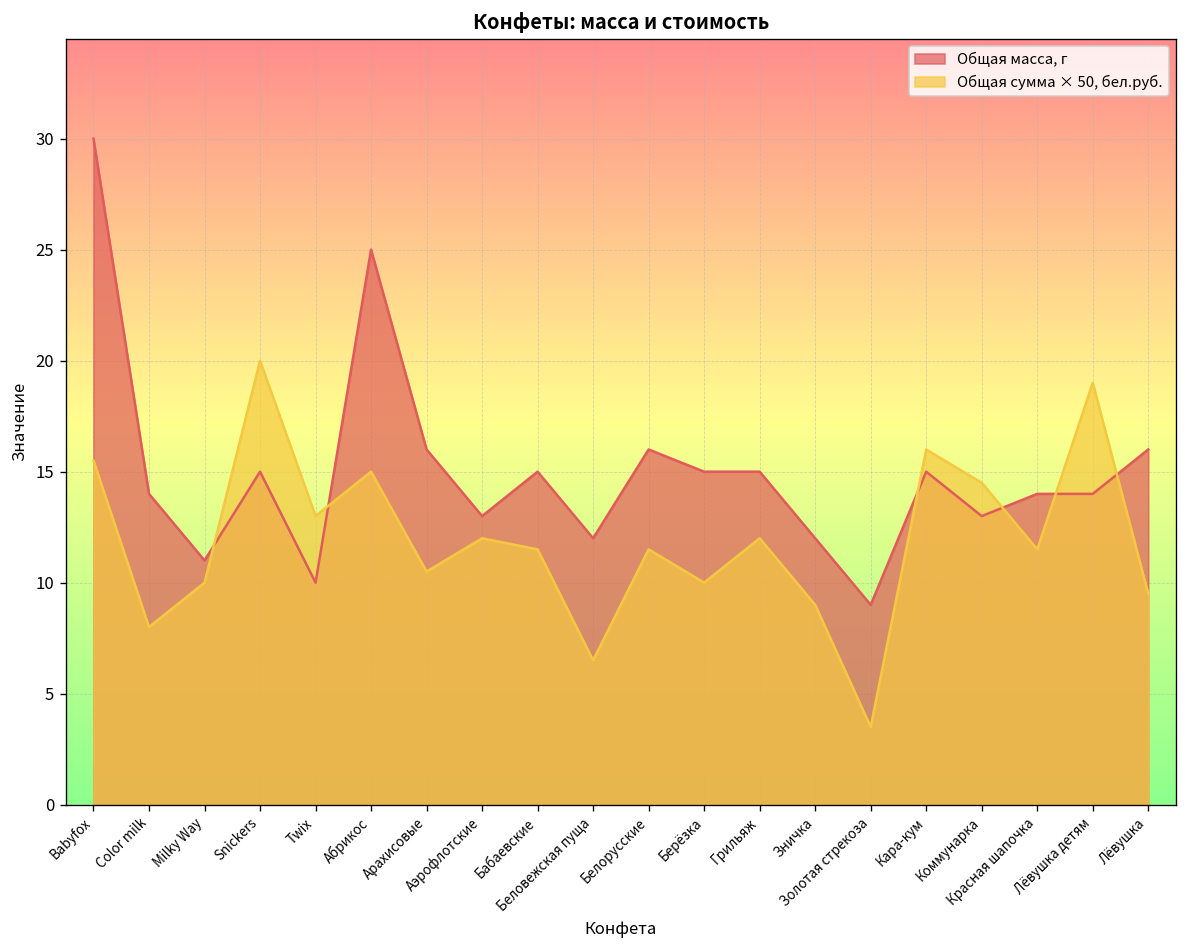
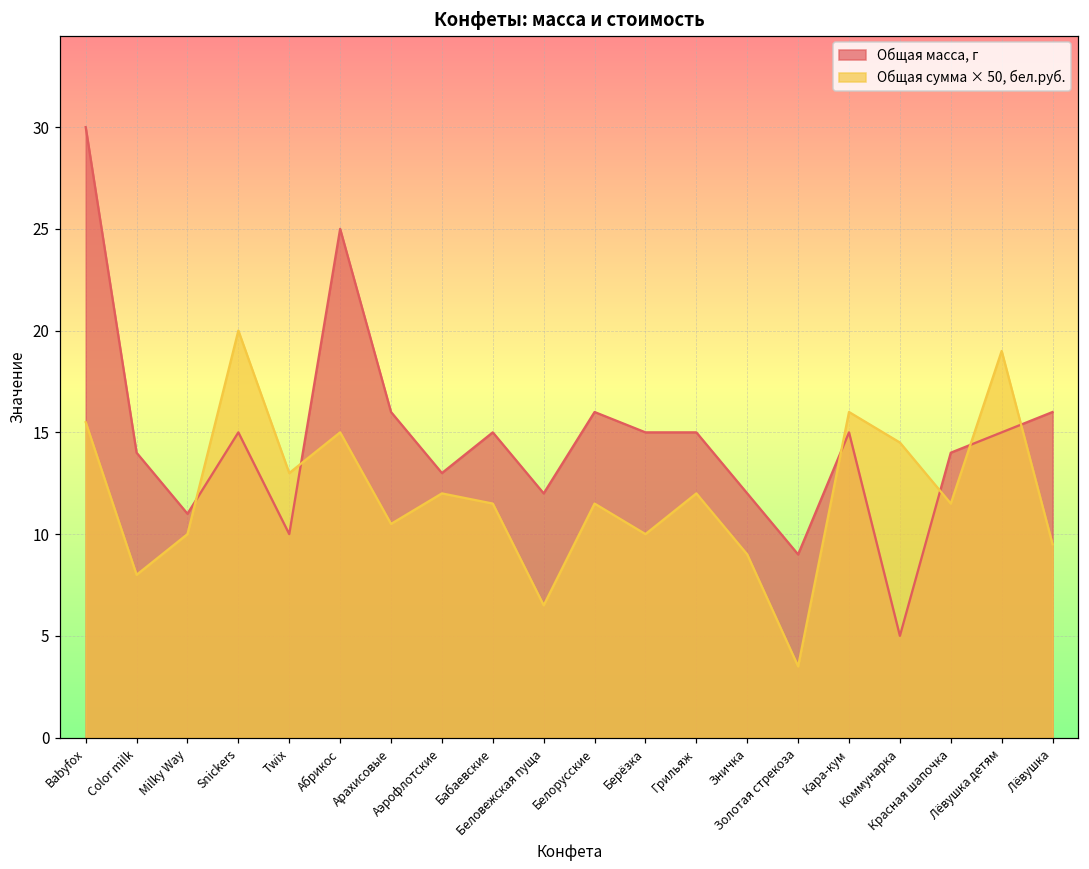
Общая масса, г, Коммунарка: 13 -> 5
Общая масса, г, Лёвушка детям: 14 -> 15
